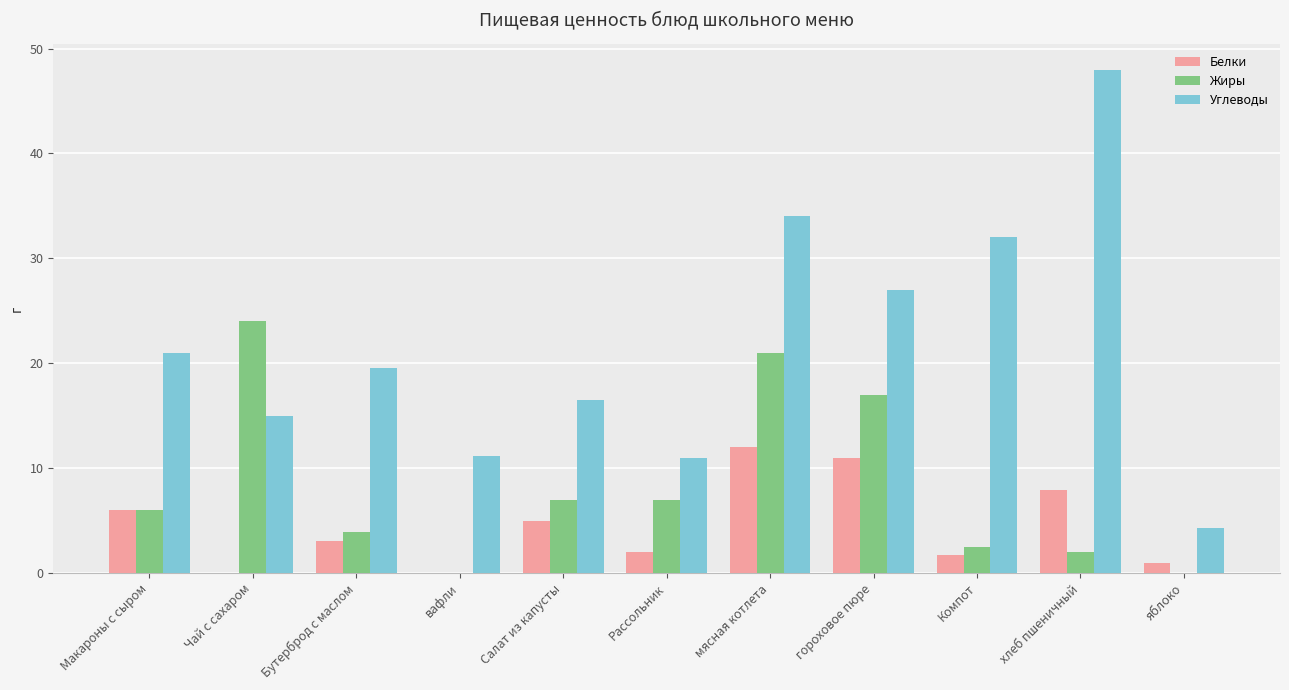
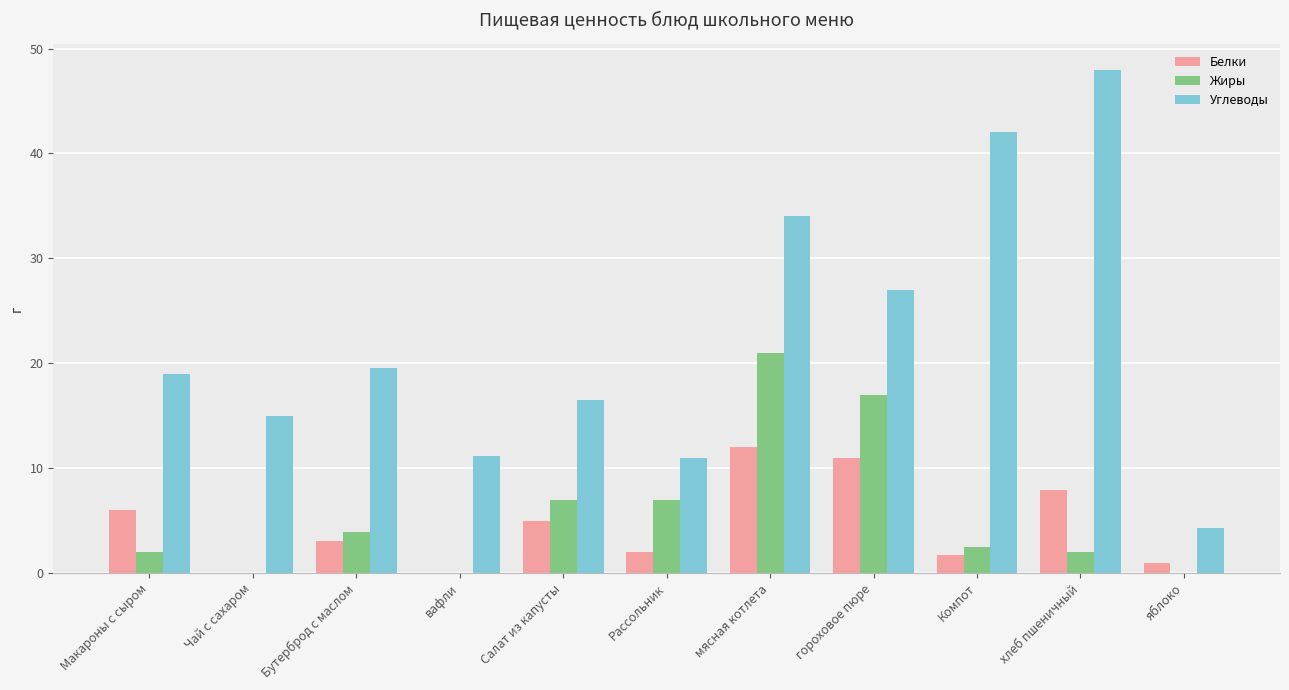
Жиры, Макароны с сыром: 6 -> 2
Углеводы, Макароны с сыром: 21 -> 19
Жиры, Чай с сахаром: 24 -> 0
Углеводы, Компот: 32 -> 42
